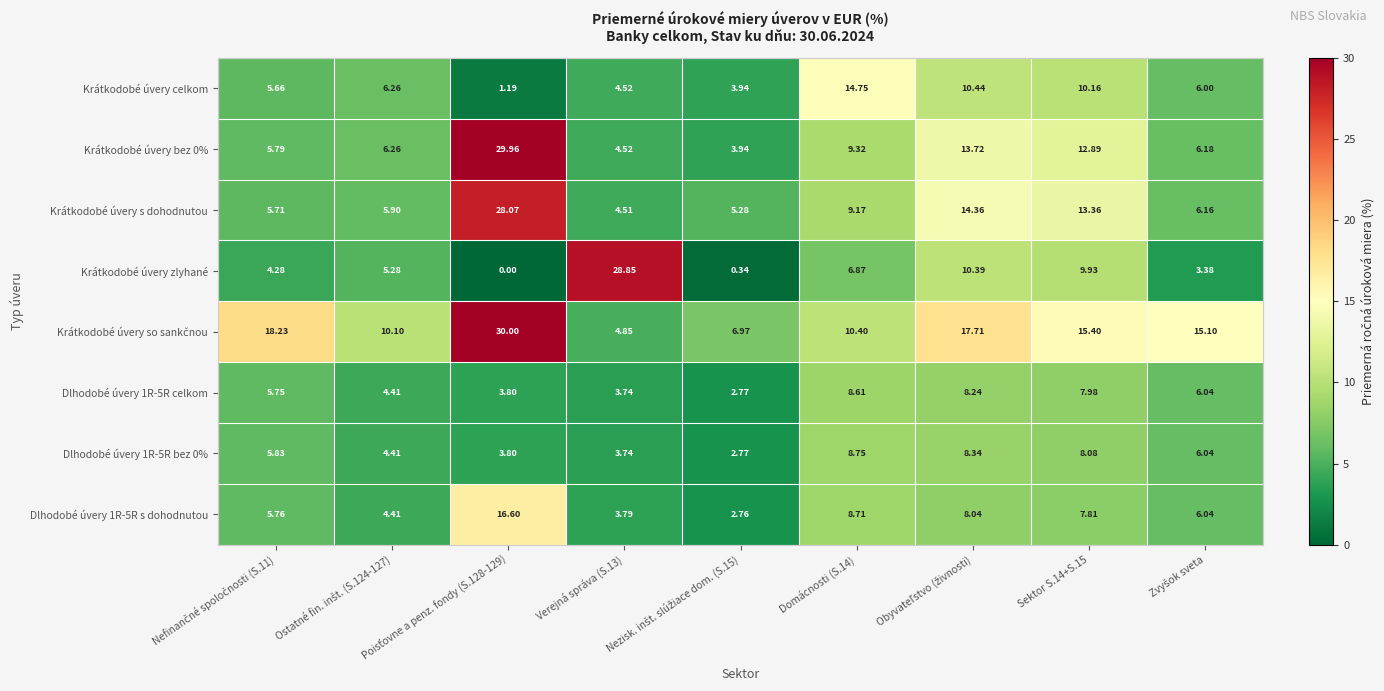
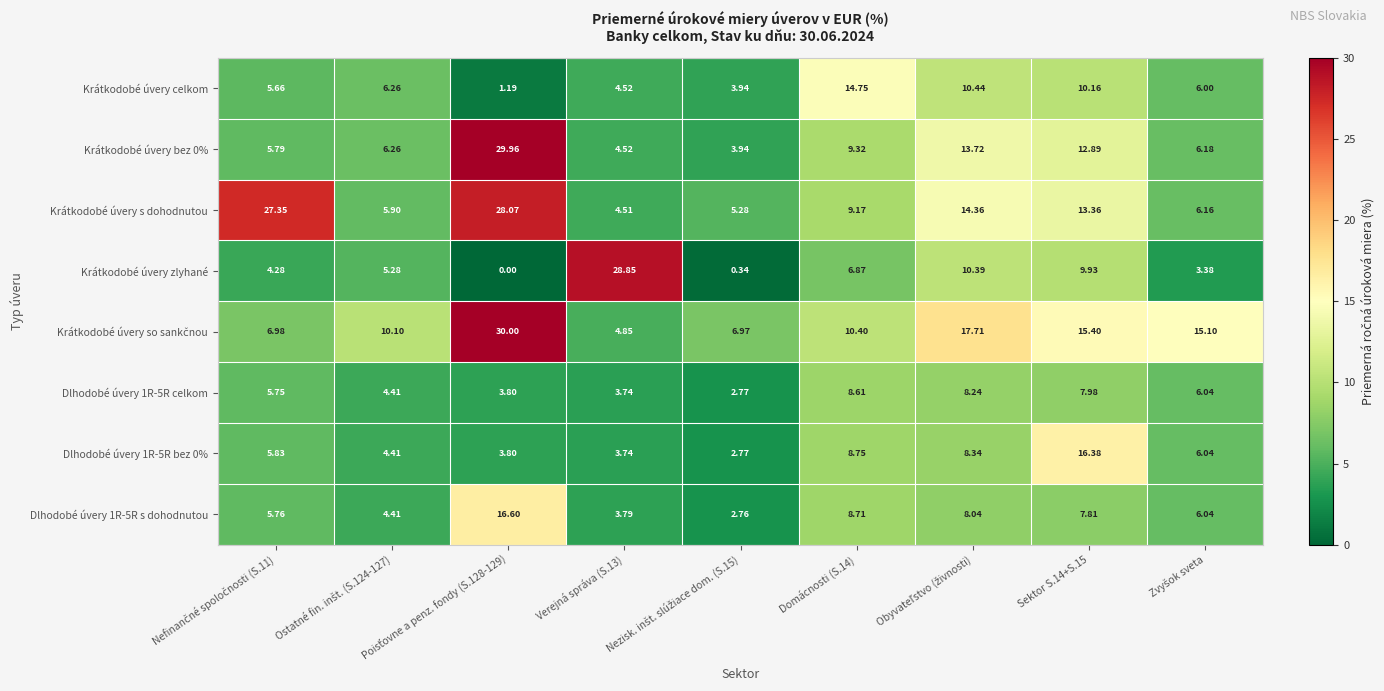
Krátkodobé úvery s dohodnutou, Nefinančné spoločnosti (S.11): 5.71 -> 27.35
Krátkodobé úvery so sankčnou, Nefinančné spoločnosti (S.11): 18.23 -> 6.98
Dlhodobé úvery 1R-5R bez 0%, Sektor S.14+S.15: 8.08 -> 16.38
